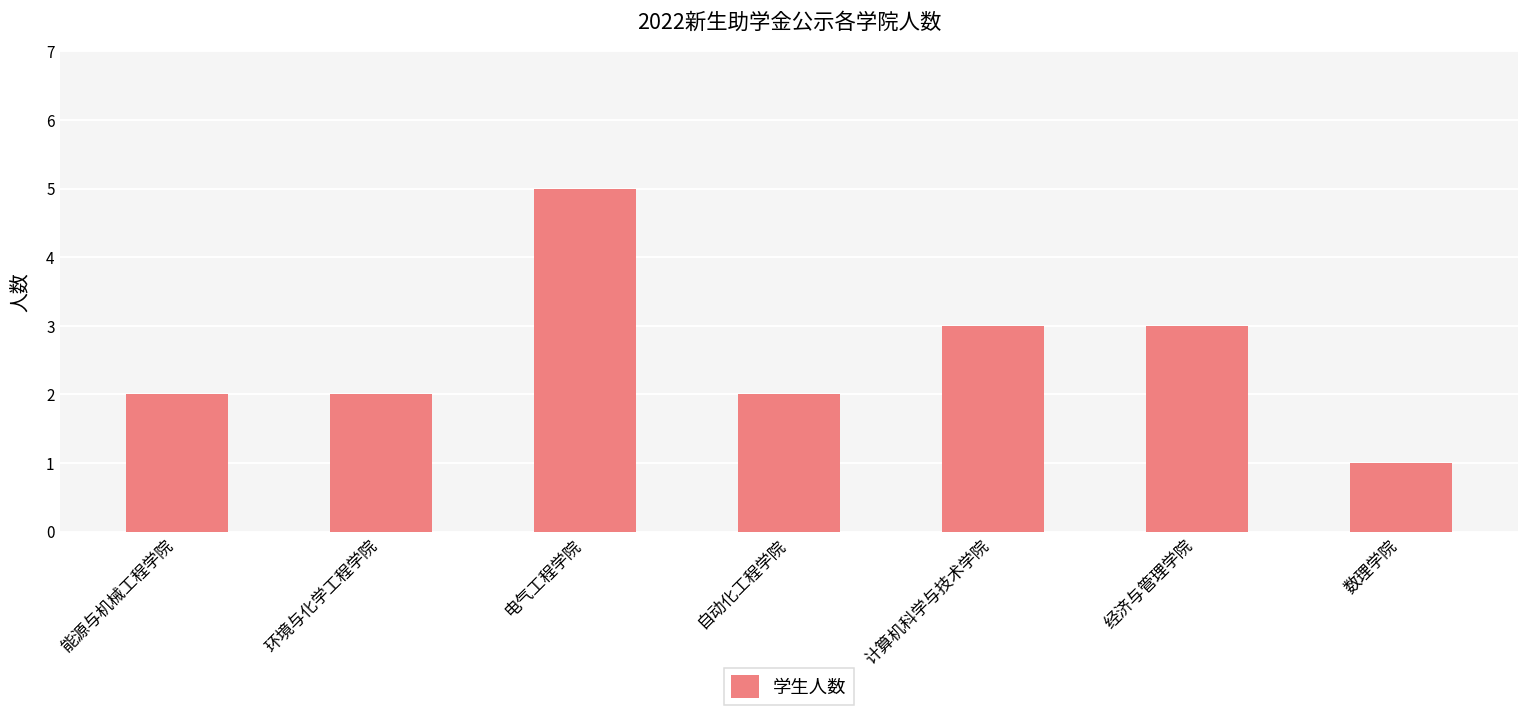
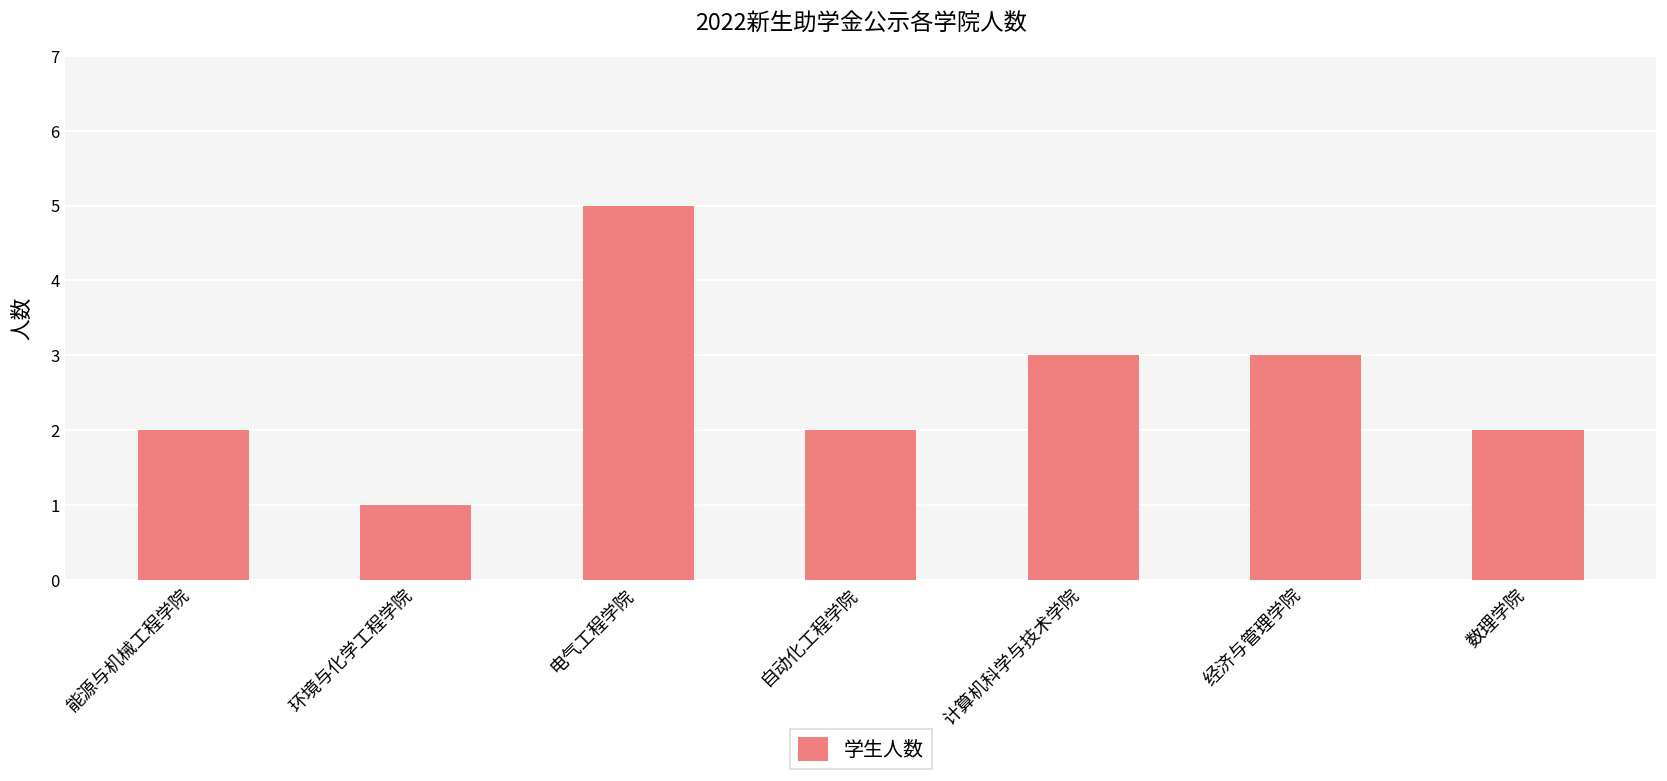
环境与化学工程学院: 2 -> 1
数理学院: 1 -> 2
